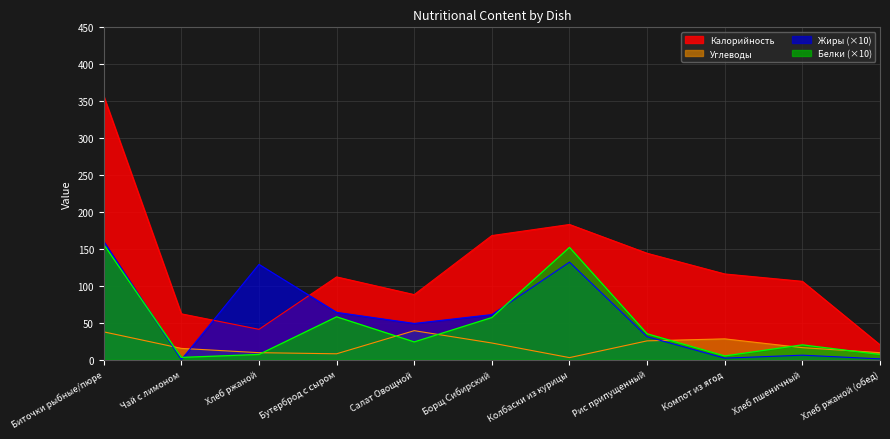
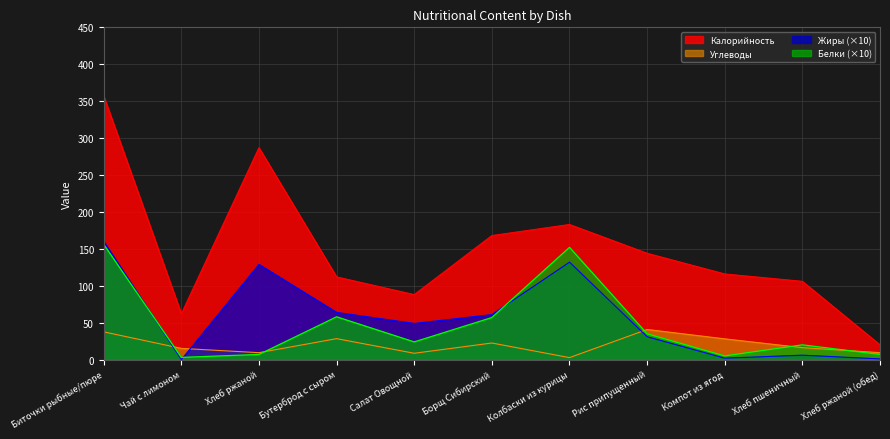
Калорийность, Хлеб ржаной: 40 -> 290
Углеводы, Бутерброд с сыром: 10 -> 30
Углеводы, Салат Овощной: 40 -> 10
Углеводы, Рис припущенный: 30 -> 40
